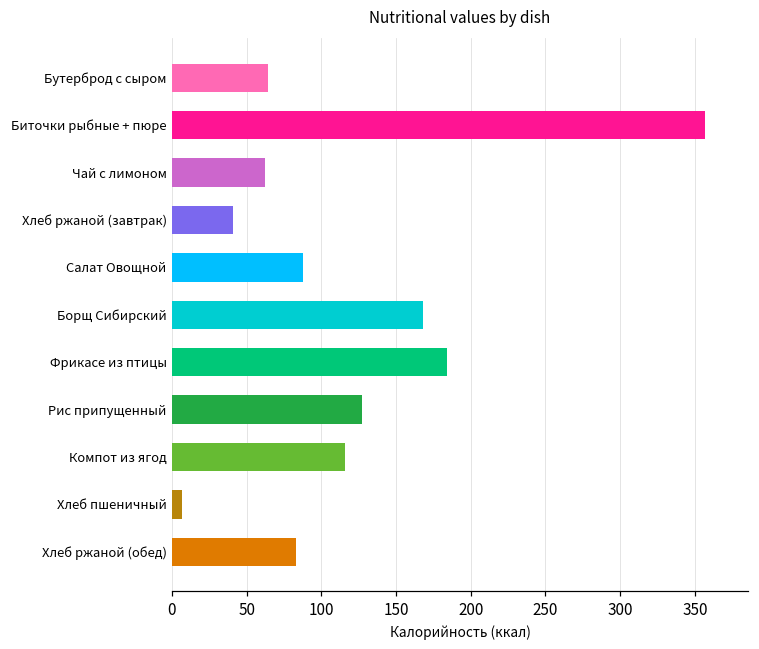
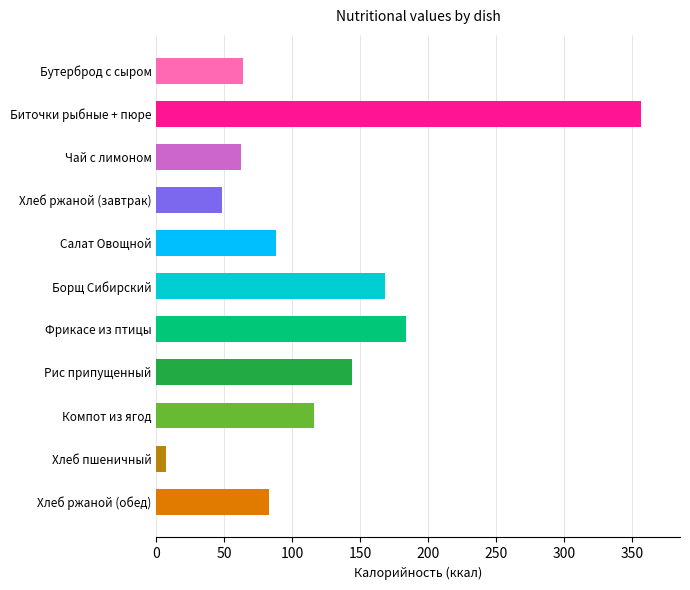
Хлеб ржаной (завтрак): 41 -> 48
Рис припущенный: 127 -> 144
